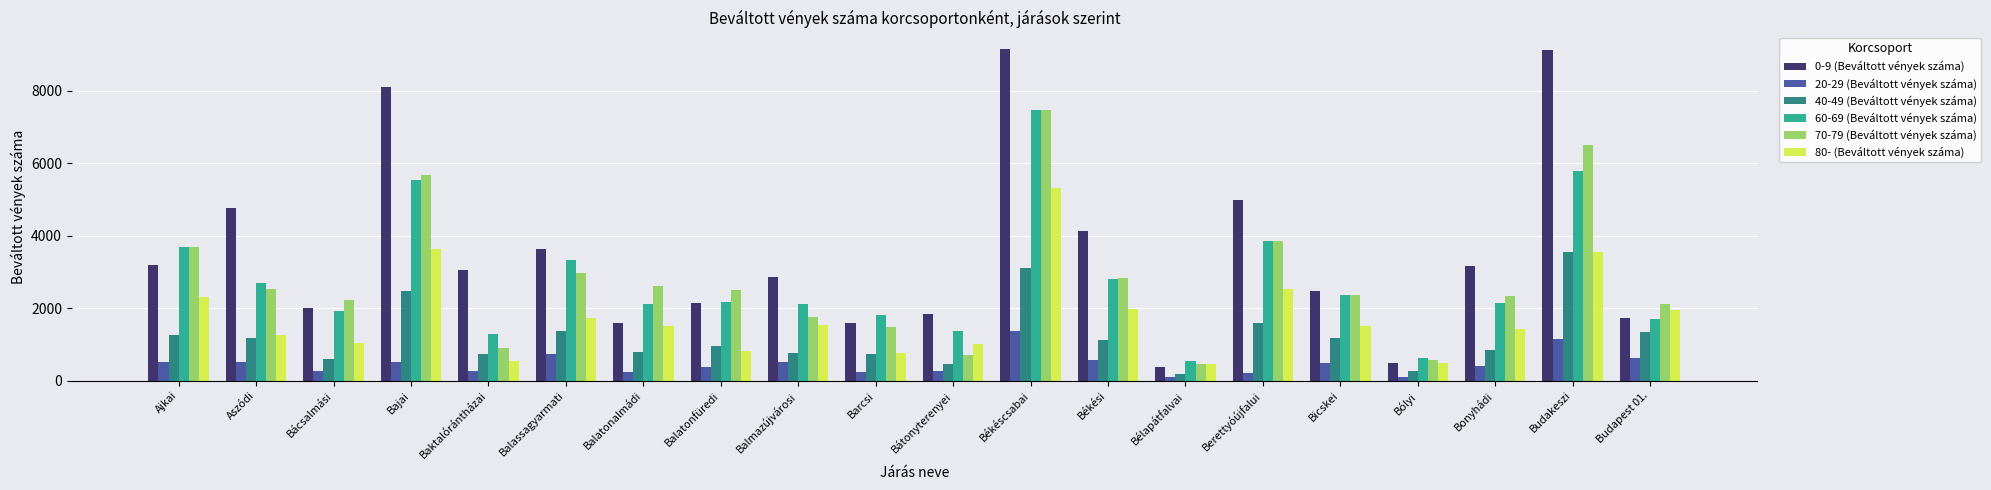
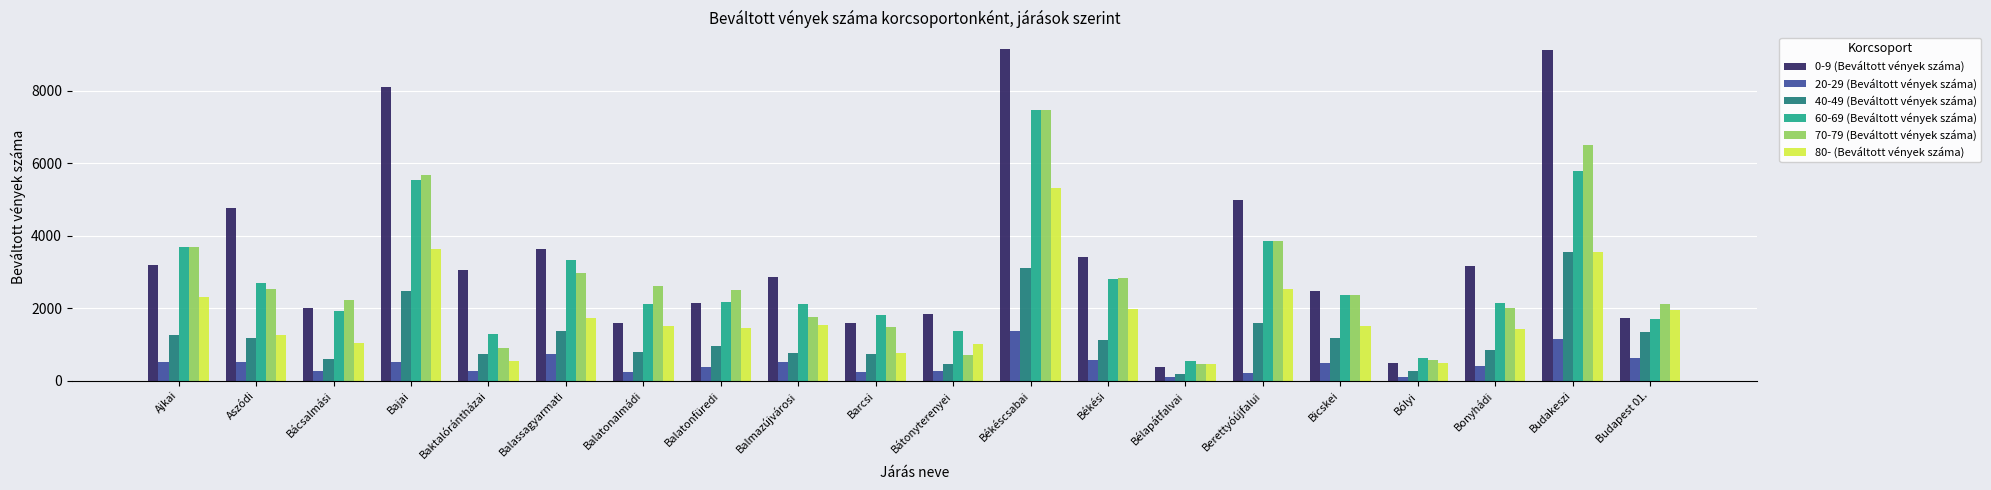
80- (Beváltott vények száma), Balatonfüredi: 800 -> 1500
0-9 (Beváltott vények száma), Békési: 4100 -> 3400
70-79 (Beváltott vények száma), Bonyhádi: 2300 -> 2000
